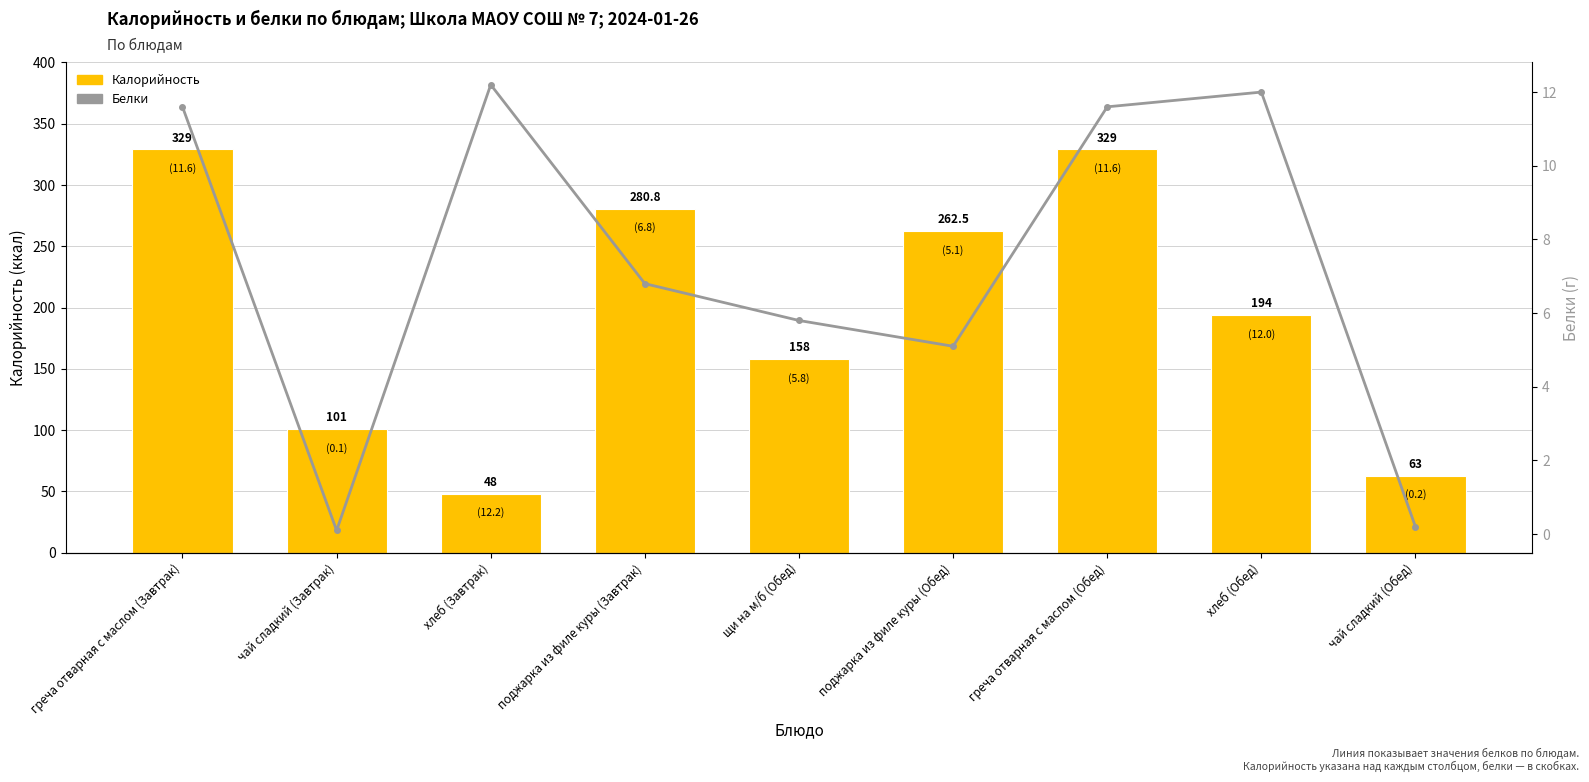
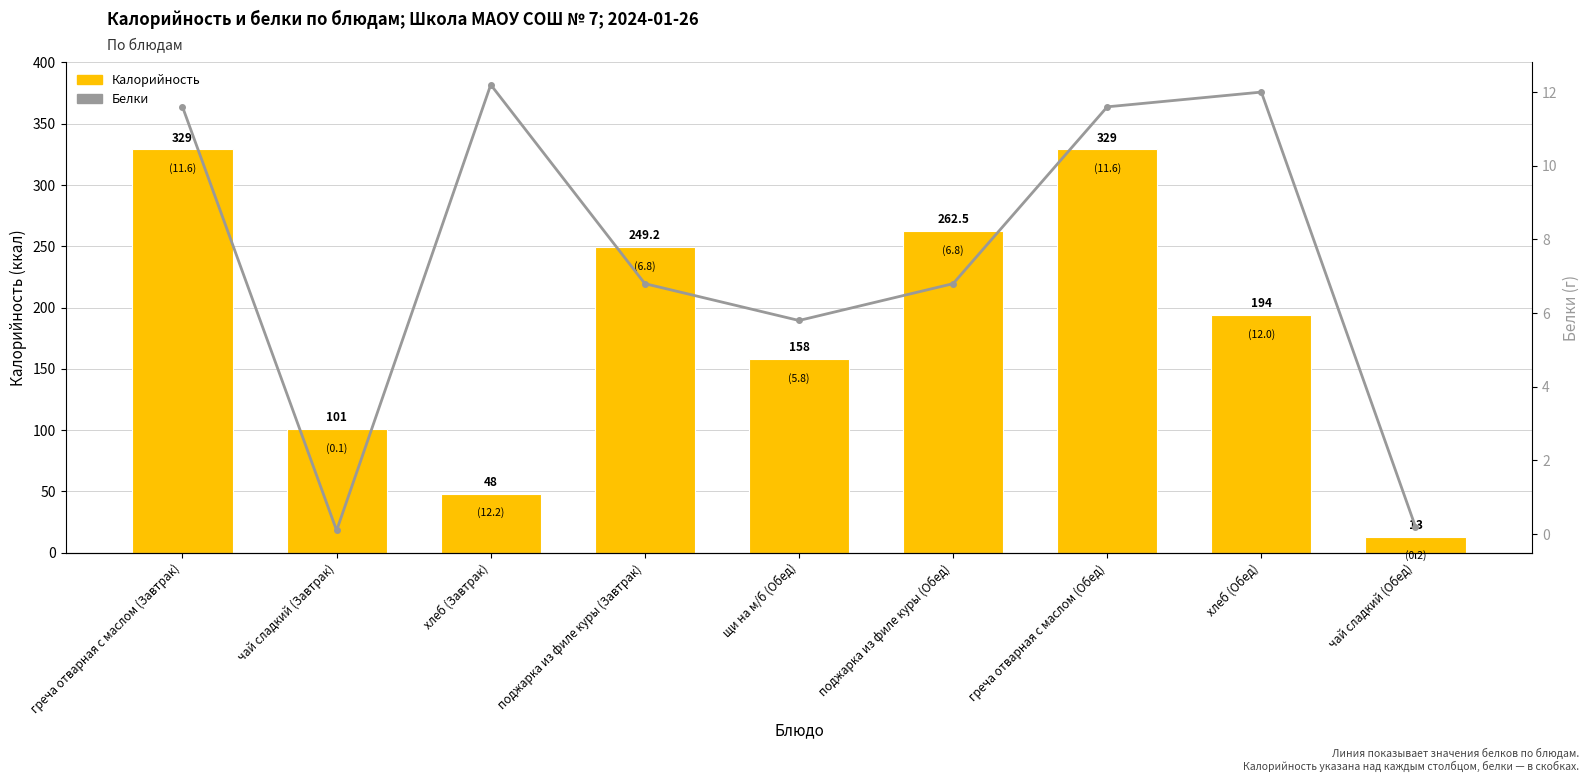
Калорийность, поджарка из филе куры (Завтрак): 280.8 -> 249.2
Калорийность, чай сладкий (Обед): 63 -> 13
Белки, поджарка из филе куры (Обед): (5.1) -> (6.8)
